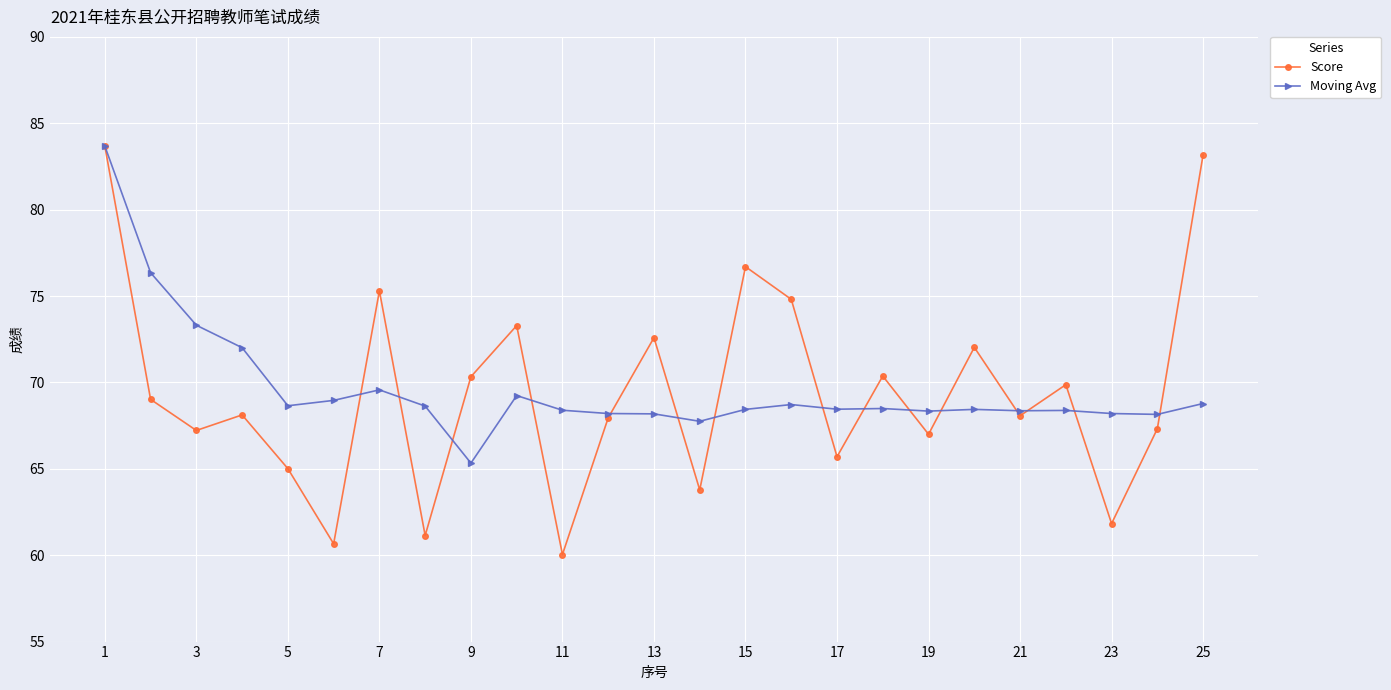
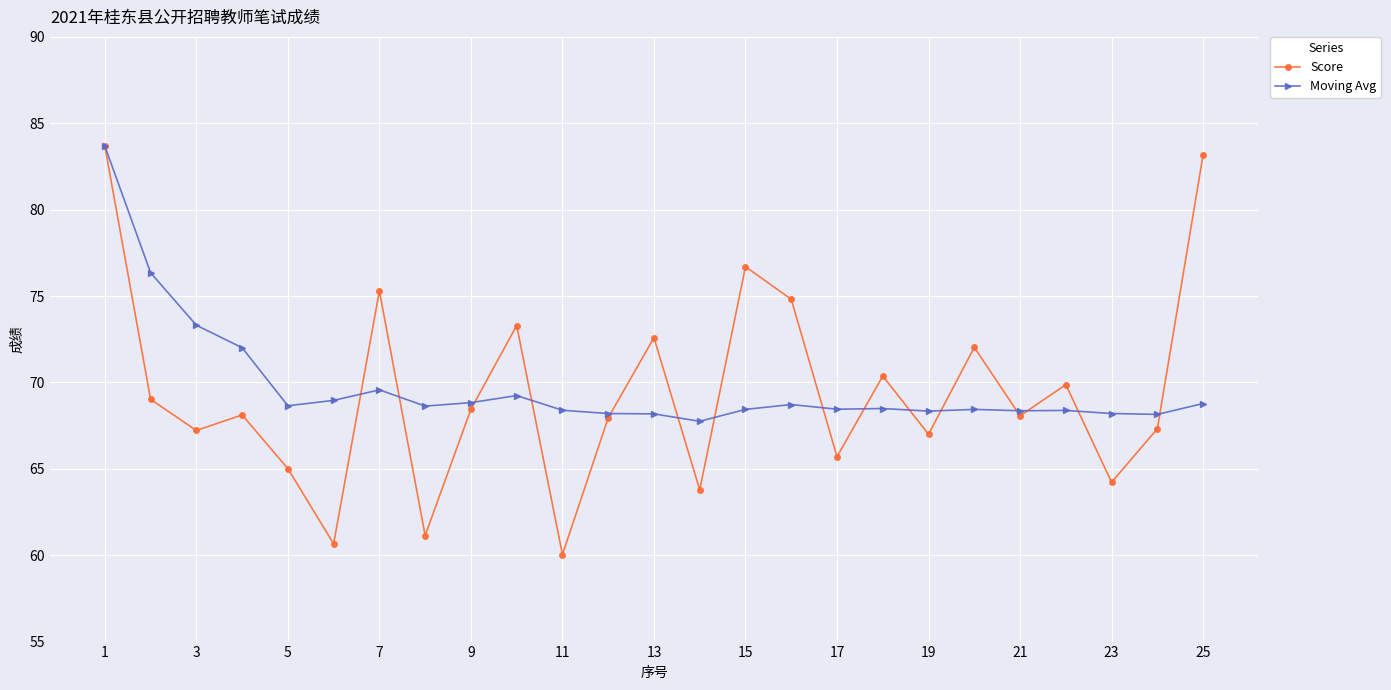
Score, 9: 70.3 -> 68.5
Moving Avg, 9: 65.3 -> 68.8
Score, 23: 61.8 -> 64.2
